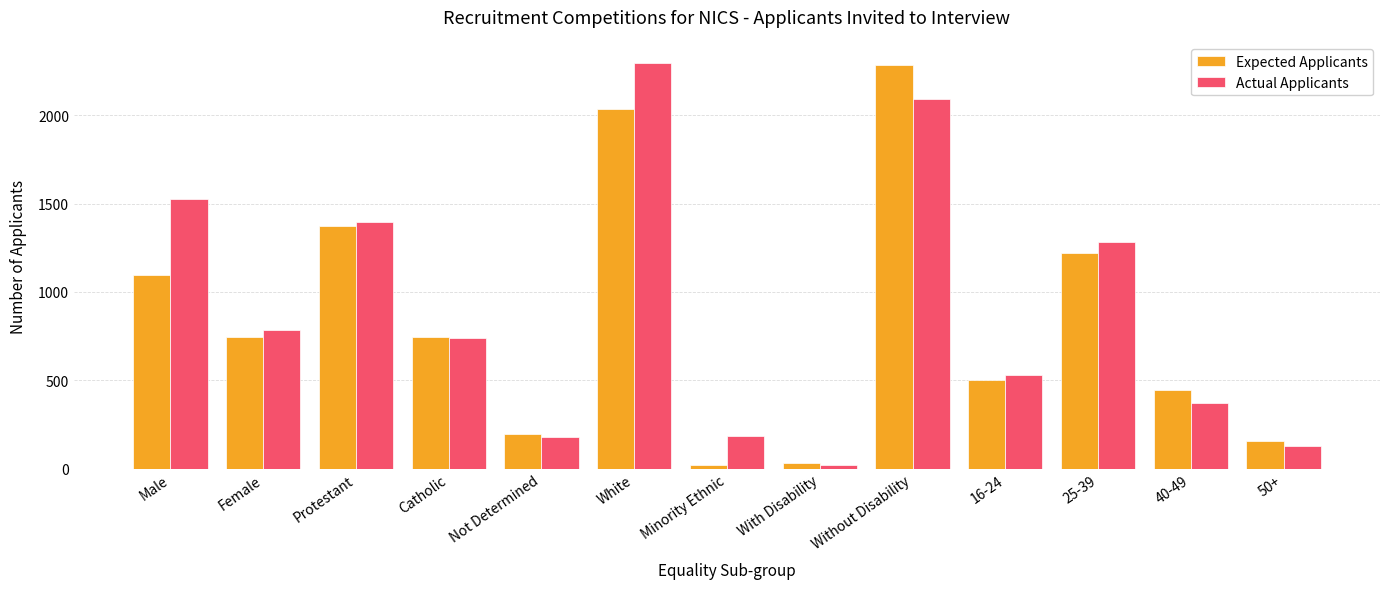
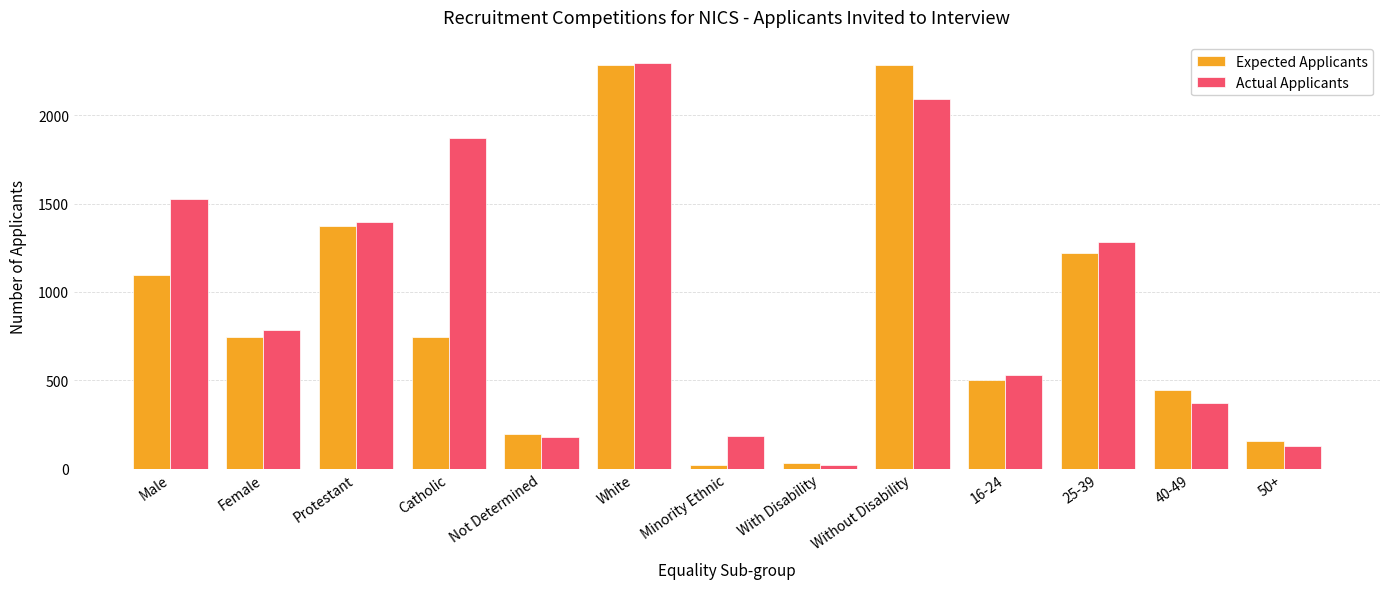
Actual Applicants, Catholic: 740 -> 1870
Expected Applicants, White: 2040 -> 2290
